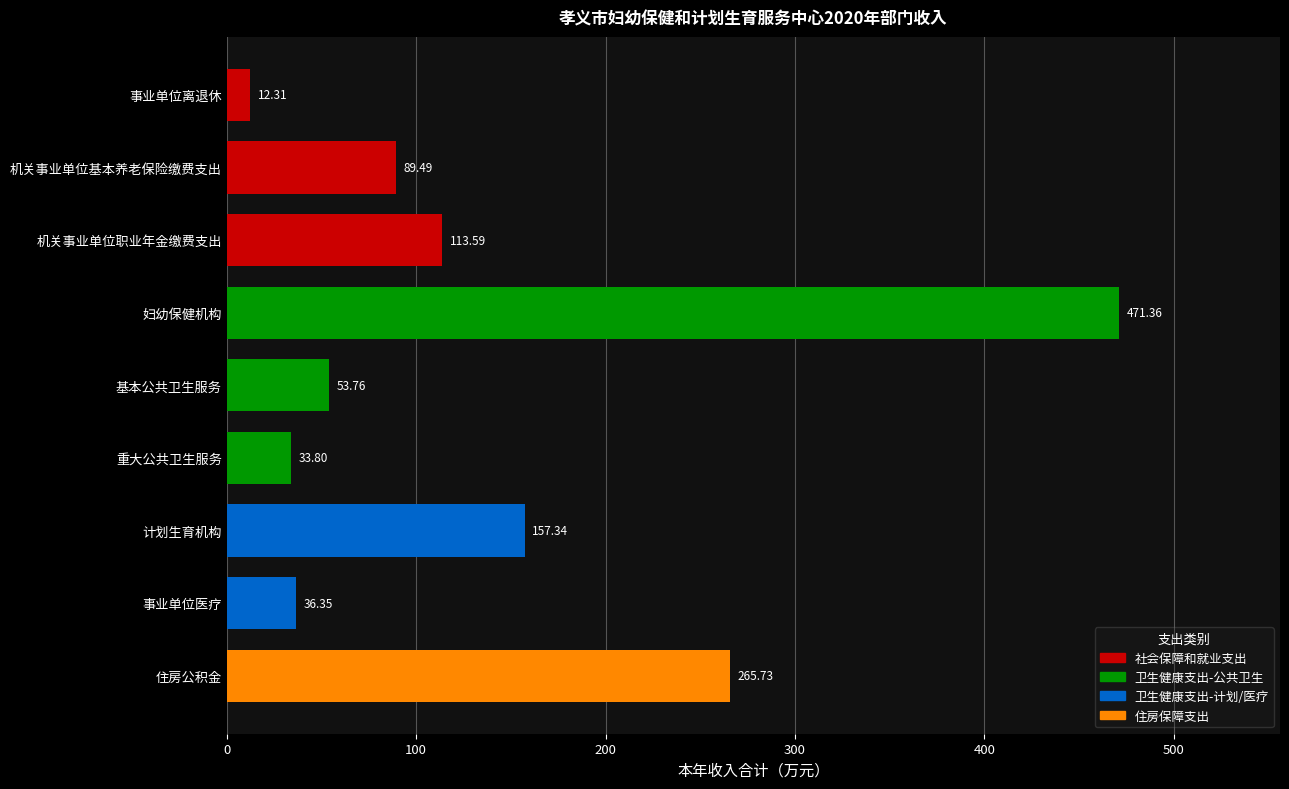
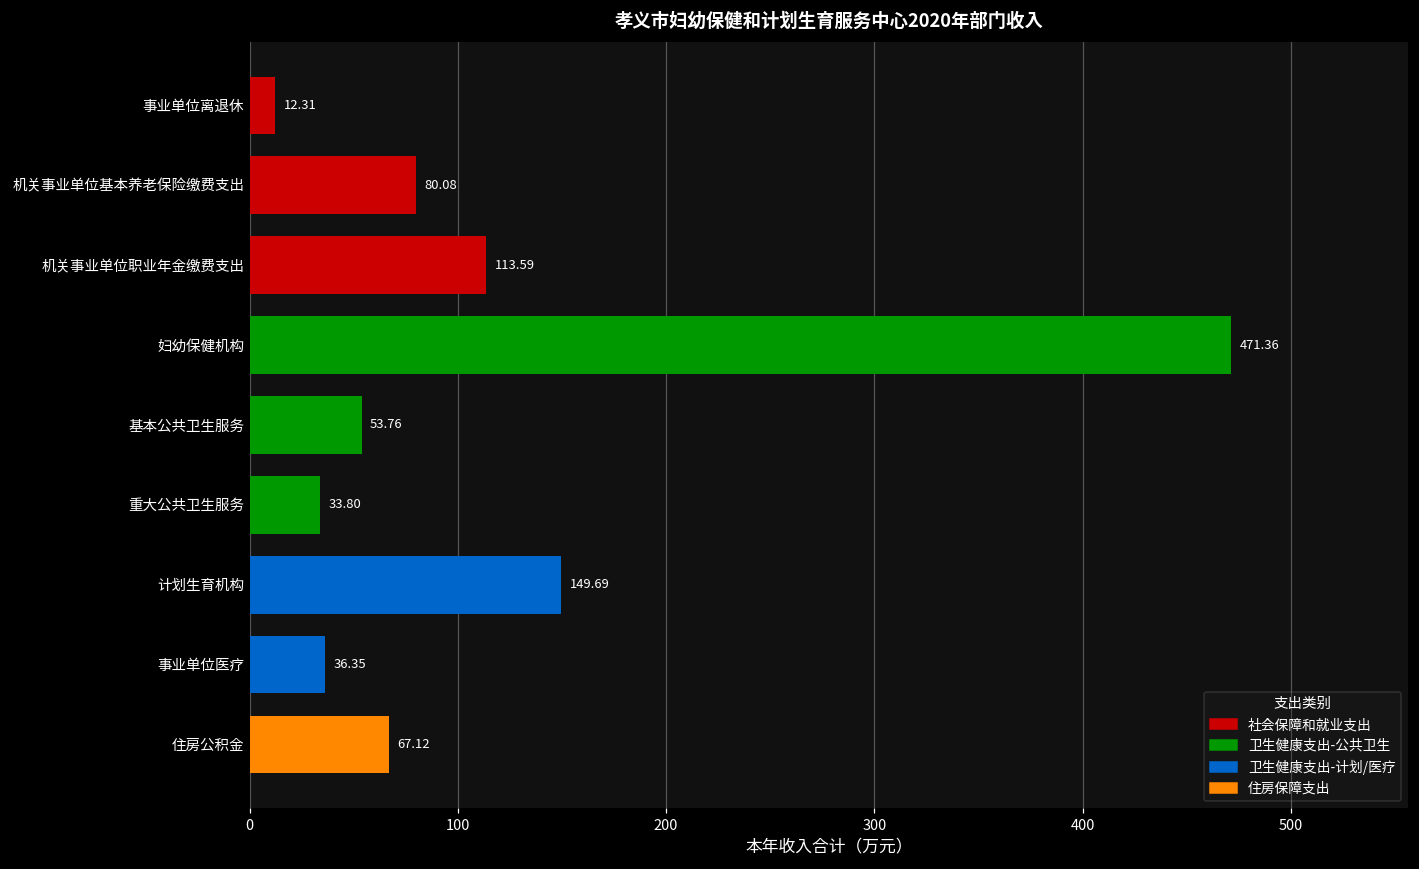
机关事业单位基本养老保险缴费支出: 89.49 -> 80.08
计划生育机构: 157.34 -> 149.69
住房公积金: 265.73 -> 67.12
